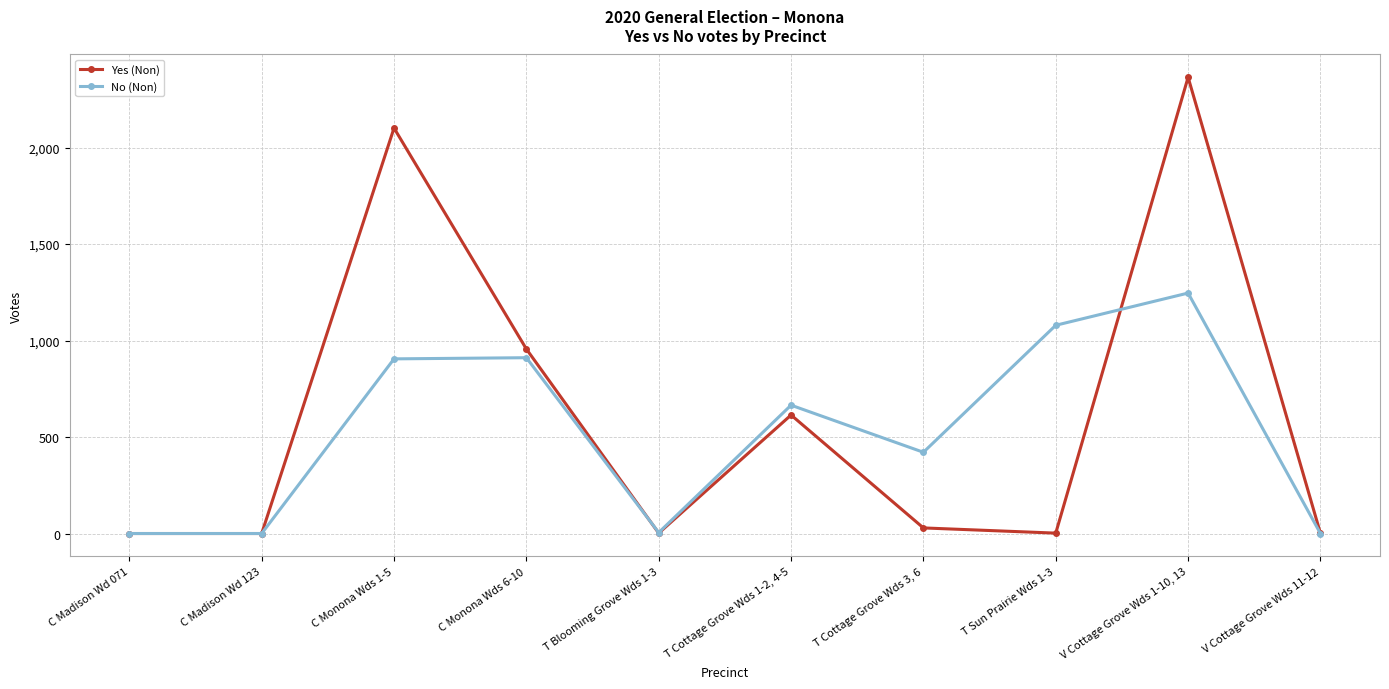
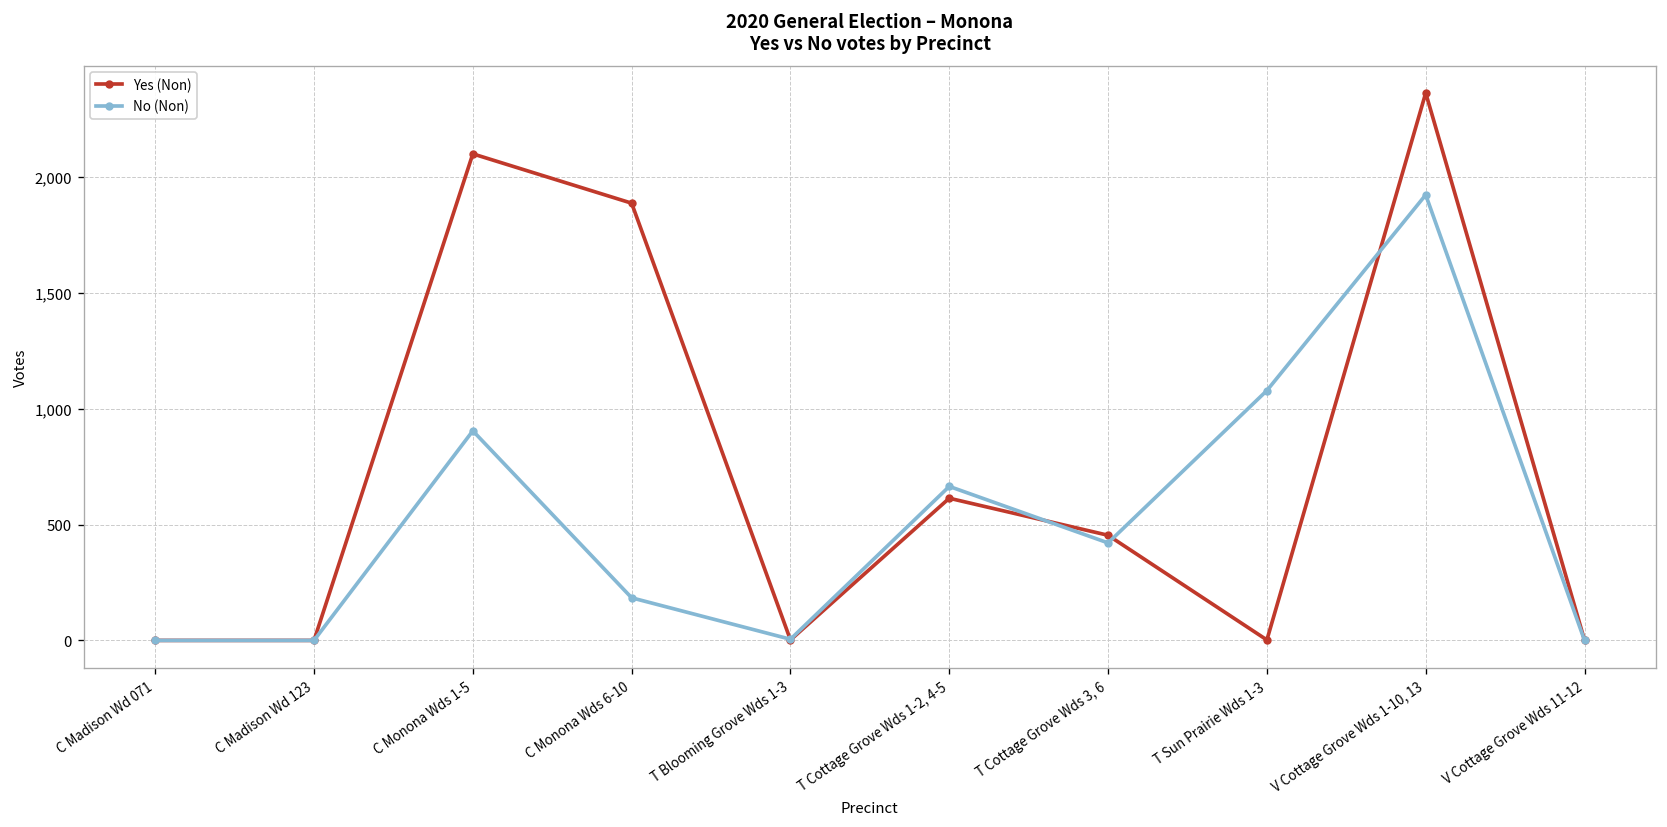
Yes (Non), C Monona Wds 6-10: 960 -> 1,890
No (Non), C Monona Wds 6-10: 910 -> 180
Yes (Non), T Cottage Grove Wds 3, 6: 30 -> 450
No (Non), V Cottage Grove Wds 1-10, 13: 1,250 -> 1,920
